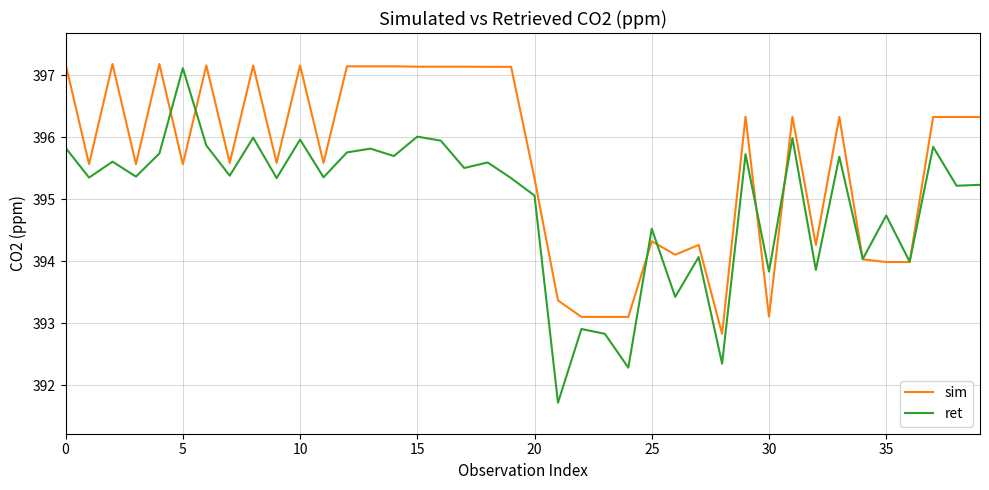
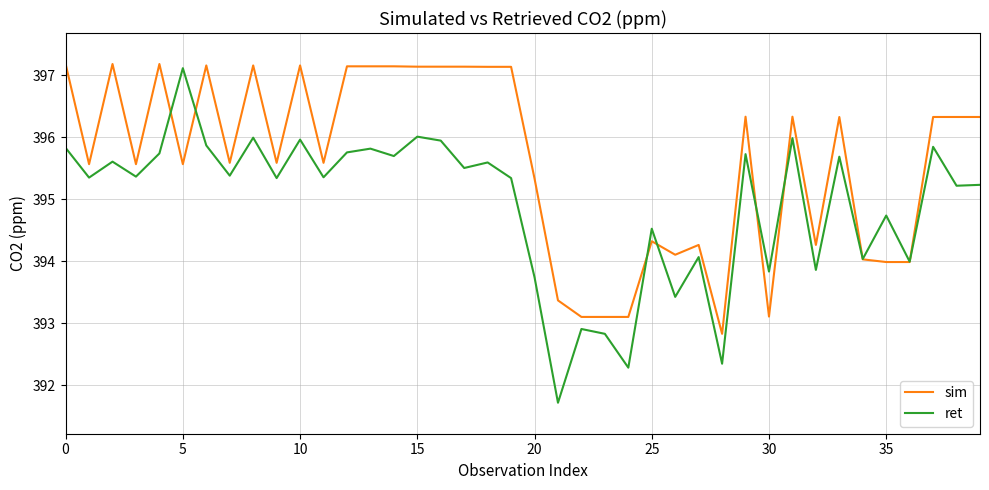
ret, 20: 395.1 -> 393.7
